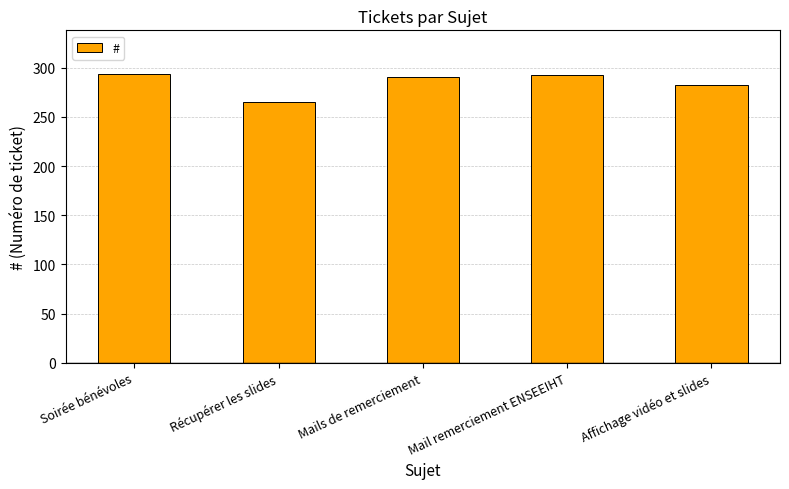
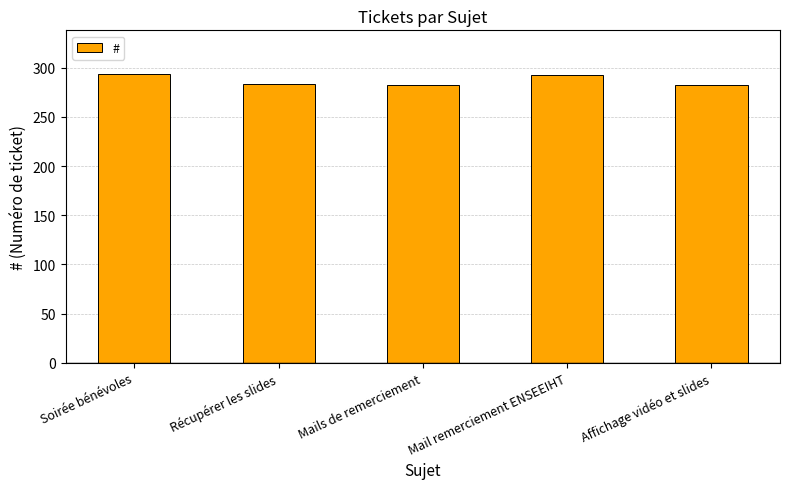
Récupérer les slides: 270 -> 280
Mails de remerciement: 290 -> 280
